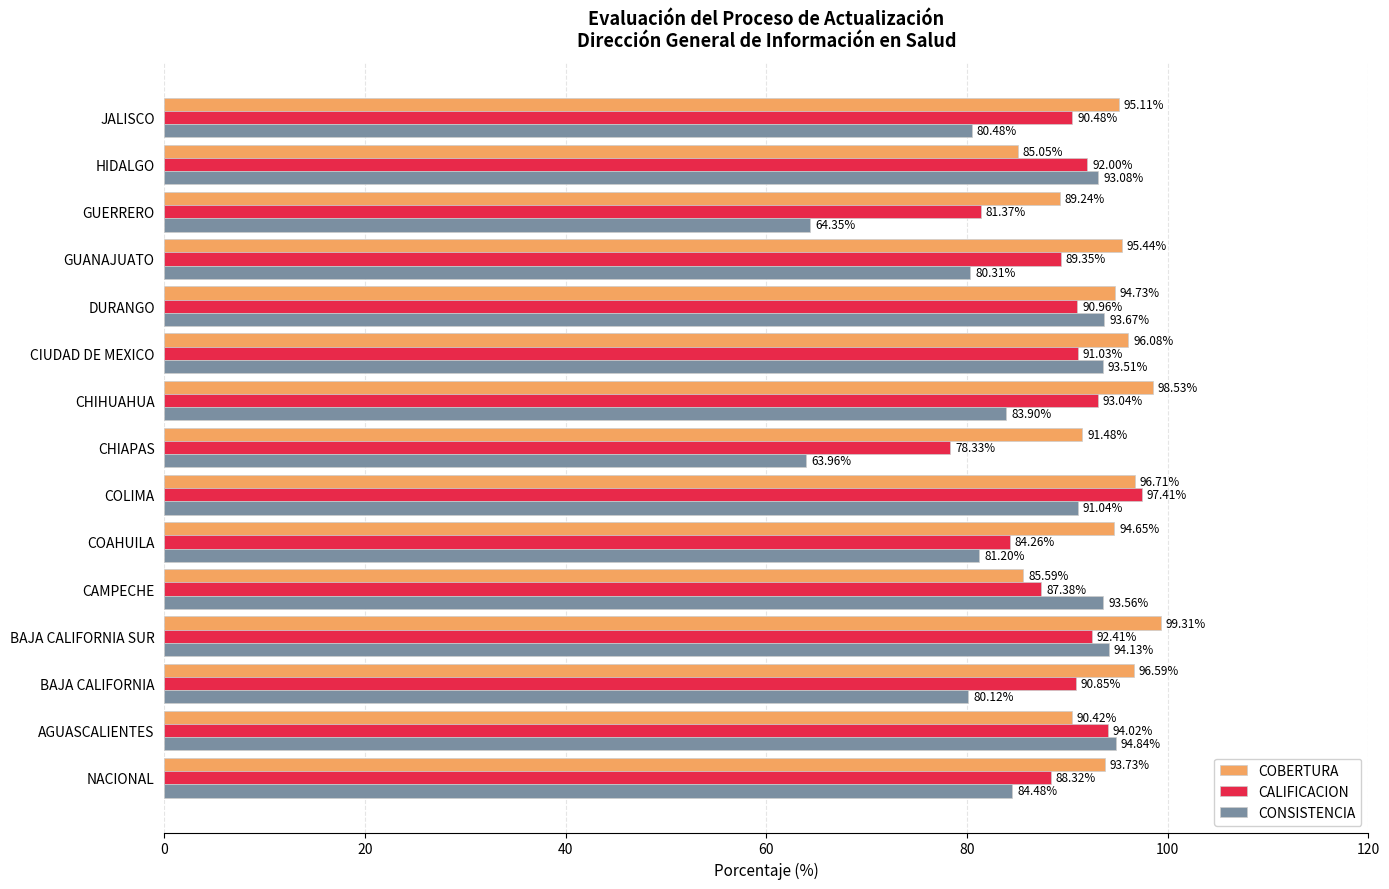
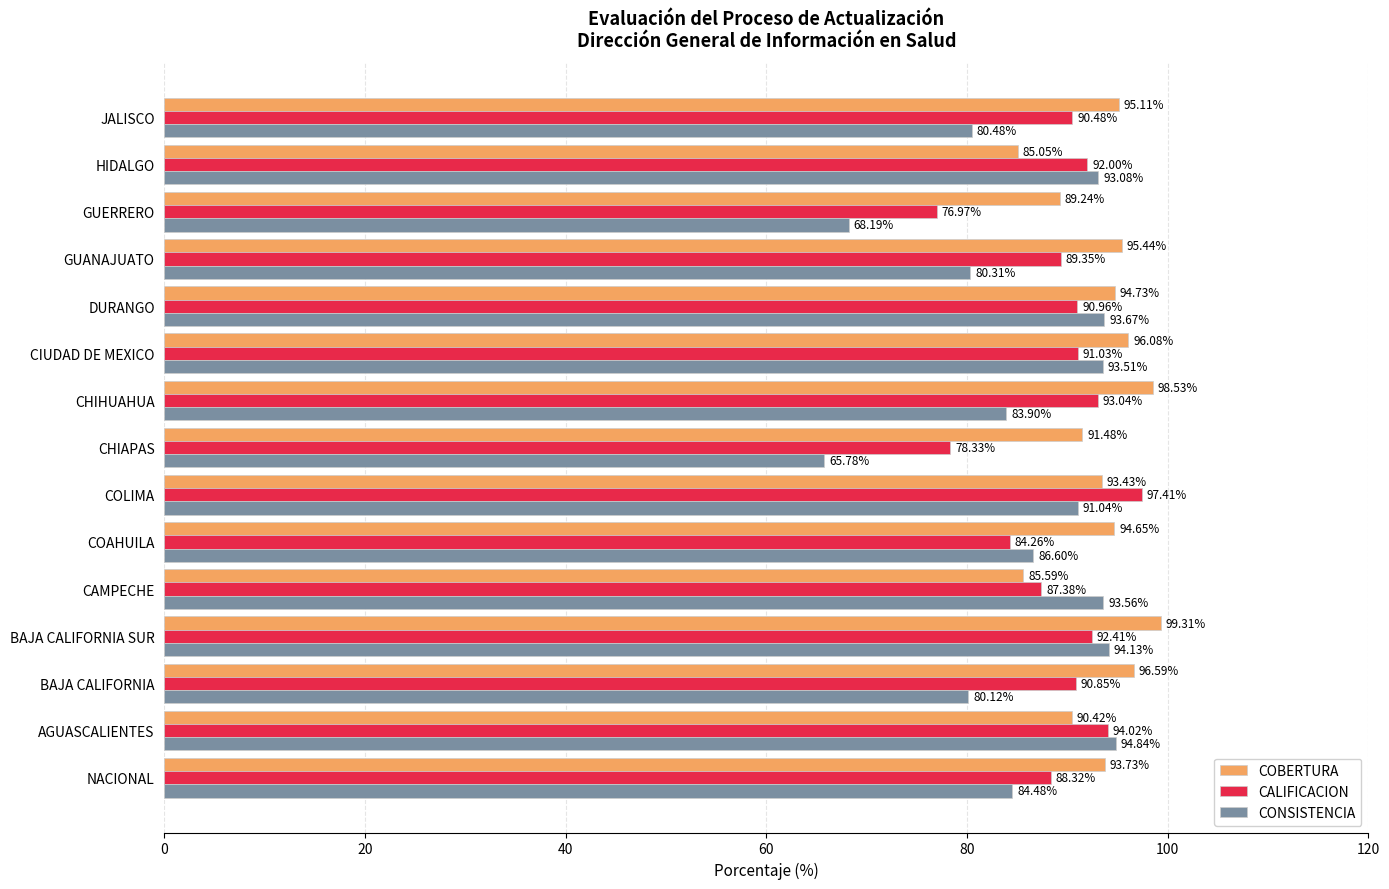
CALIFICACION, GUERRERO: 81.37% -> 76.97%
CONSISTENCIA, GUERRERO: 64.35% -> 68.19%
CONSISTENCIA, CHIAPAS: 63.96% -> 65.78%
COBERTURA, COLIMA: 96.71% -> 93.43%
CONSISTENCIA, COAHUILA: 81.20% -> 86.60%
